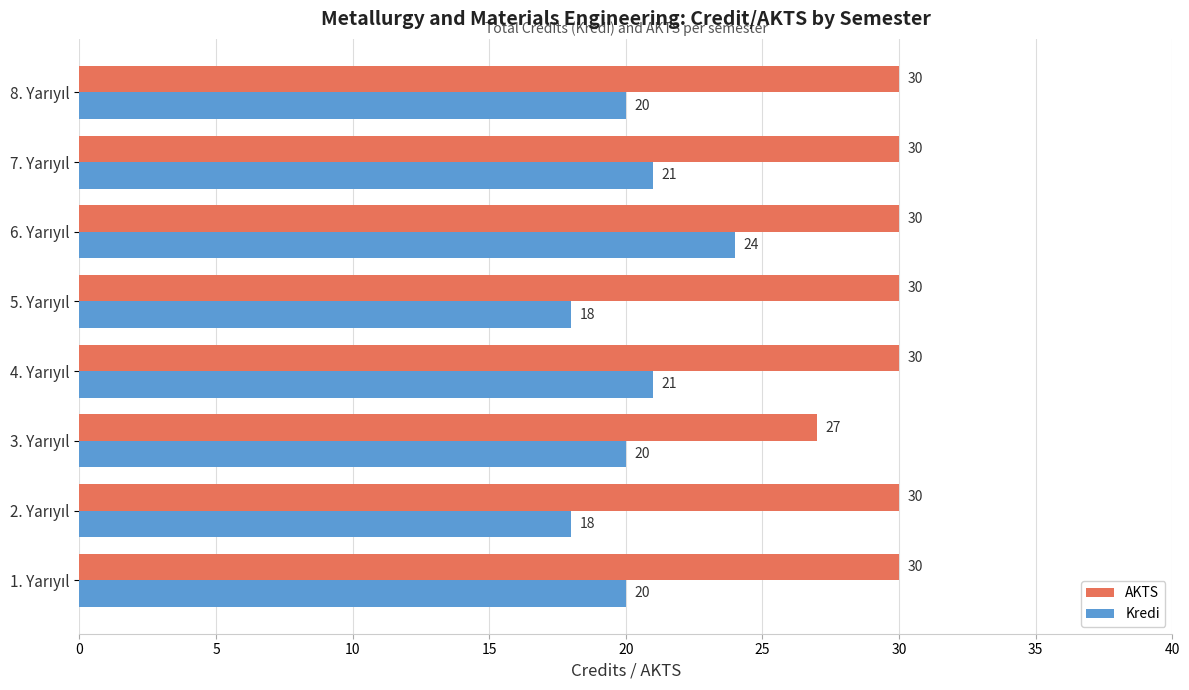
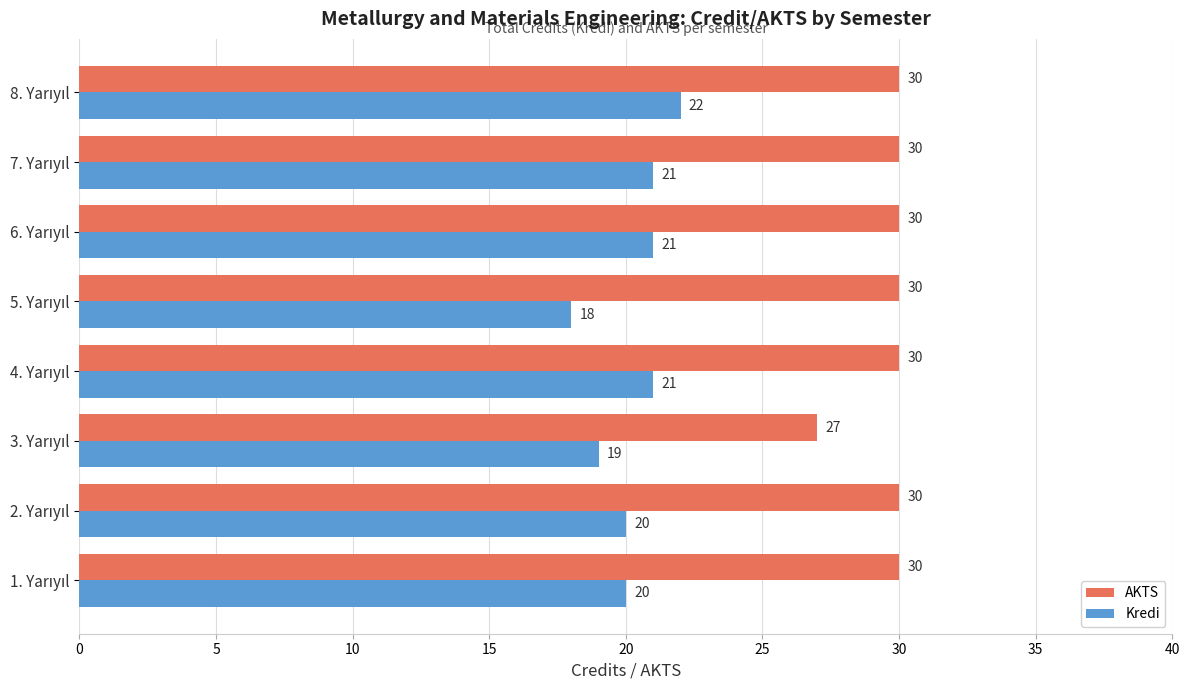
Kredi, 8. Yarıyıl: 20 -> 22
Kredi, 6. Yarıyıl: 24 -> 21
Kredi, 3. Yarıyıl: 20 -> 19
Kredi, 2. Yarıyıl: 18 -> 20
